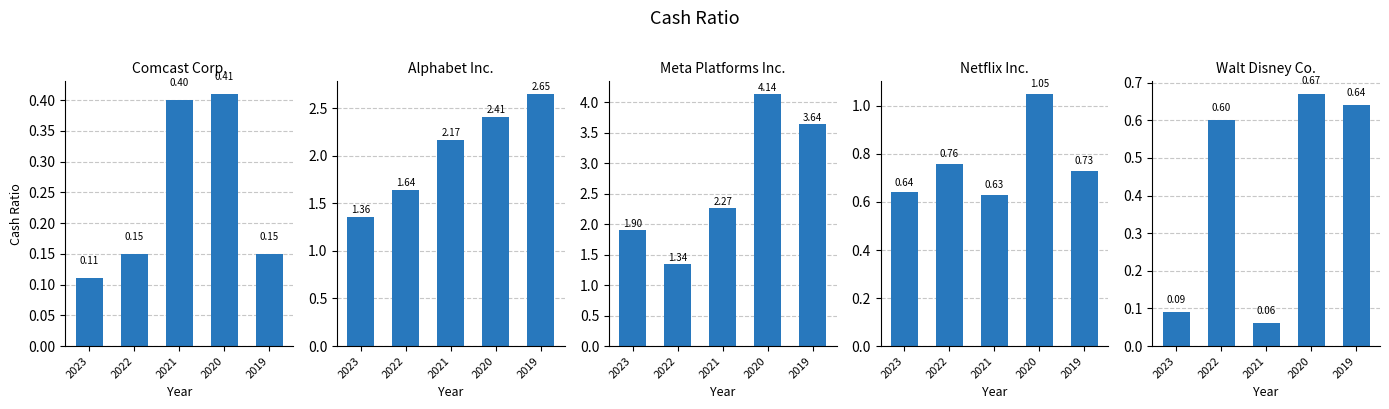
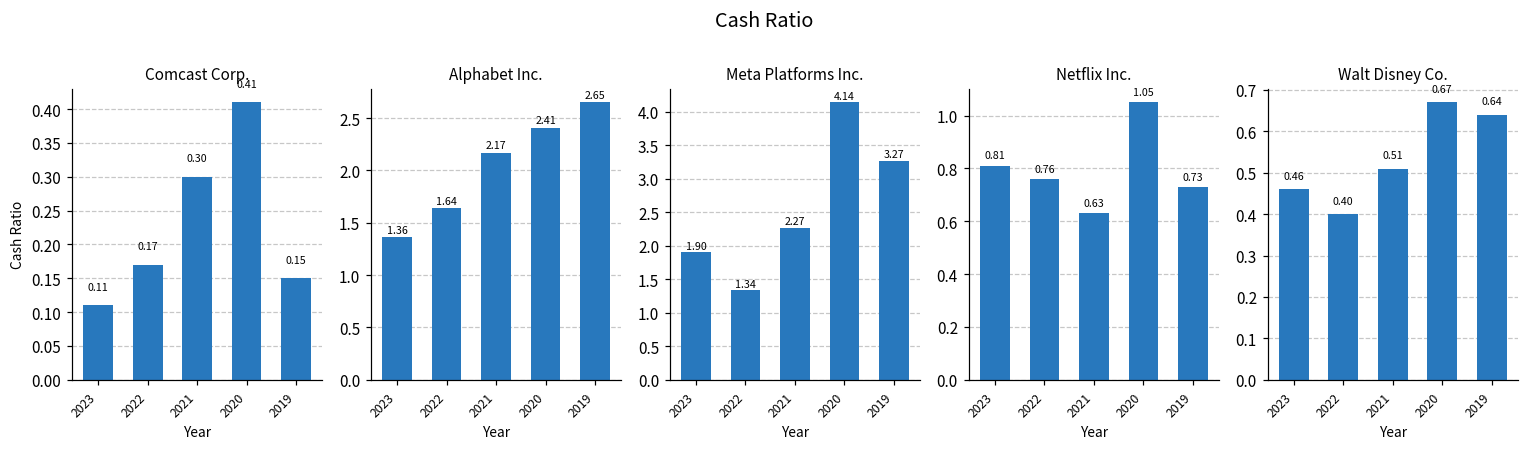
Comcast Corp., 2022: 0.15 -> 0.17
Comcast Corp., 2021: 0.40 -> 0.30
Meta Platforms Inc., 2019: 3.64 -> 3.27
Netflix Inc., 2023: 0.64 -> 0.81
Walt Disney Co., 2023: 0.09 -> 0.46
Walt Disney Co., 2022: 0.60 -> 0.40
Walt Disney Co., 2021: 0.06 -> 0.51
